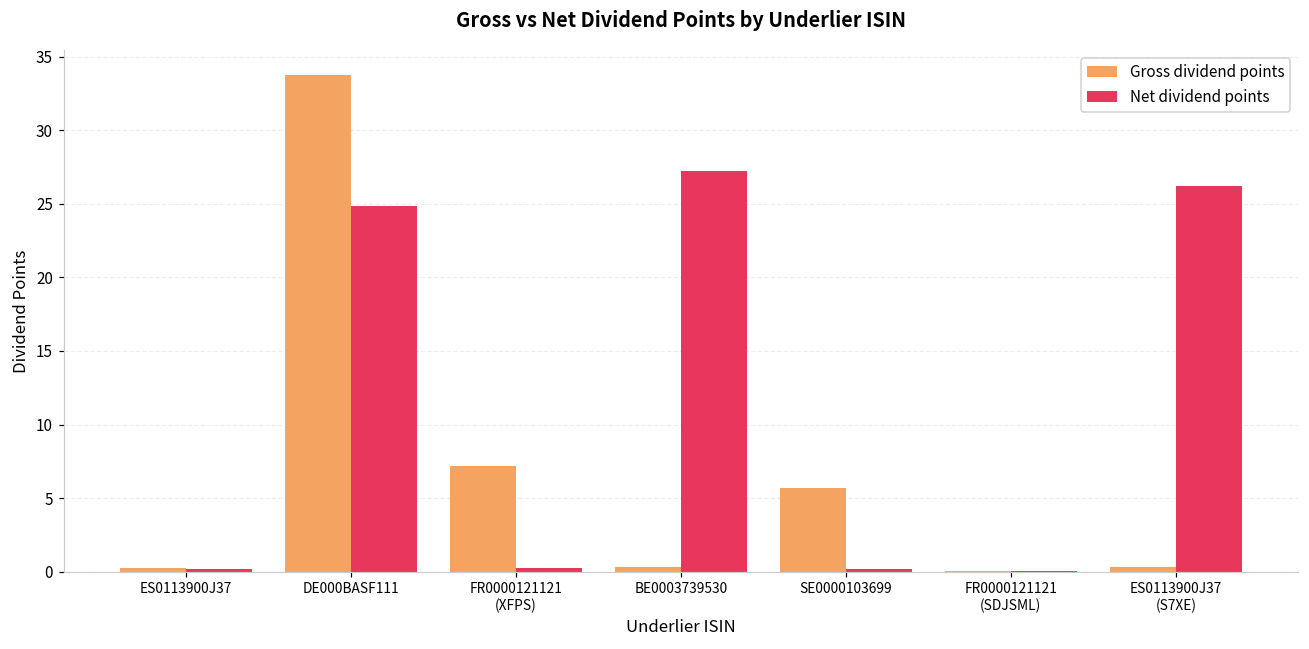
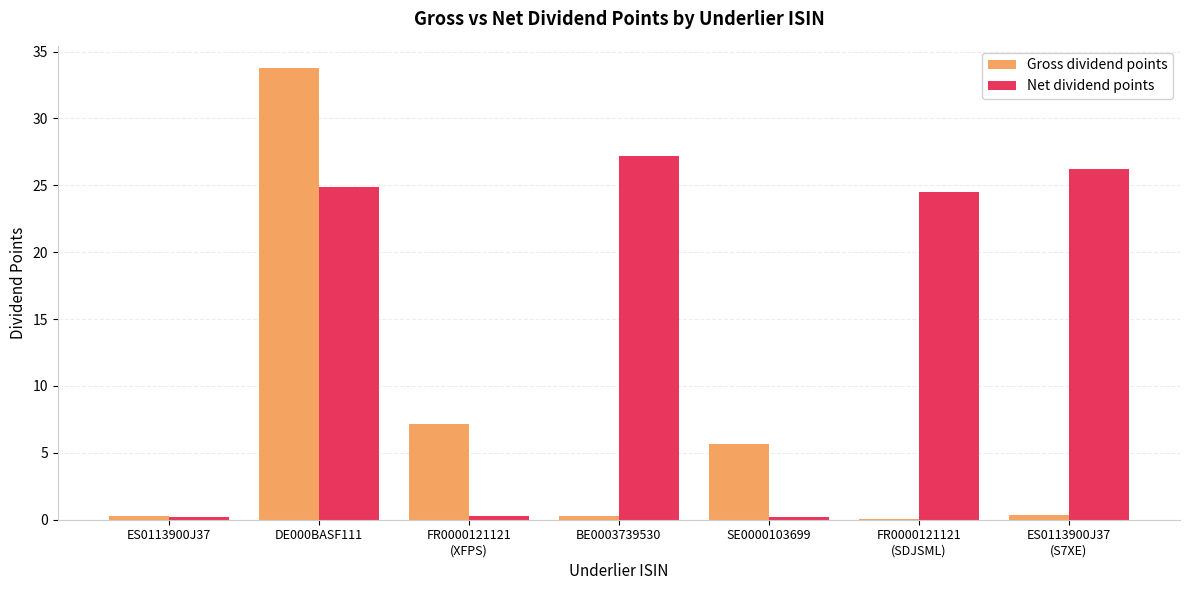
Net dividend points, FR0000121121 (SDJSML): 0.0 -> 24.5
